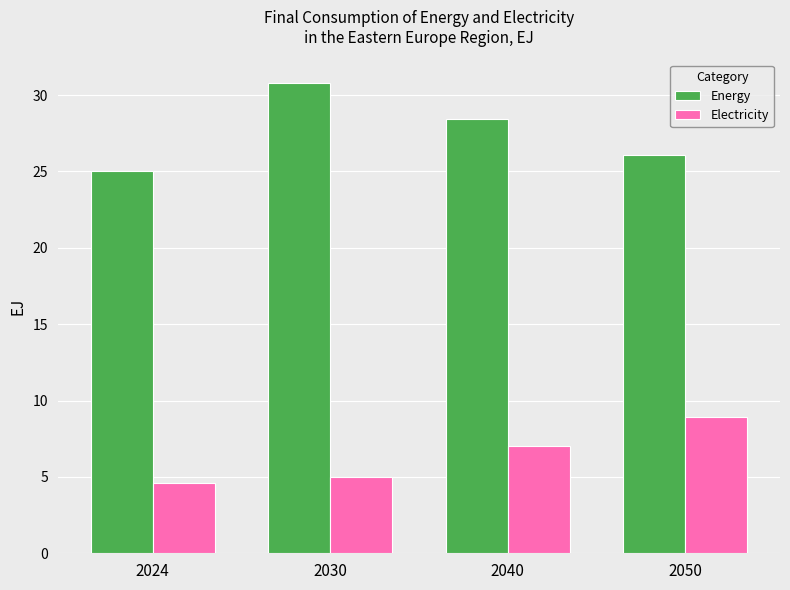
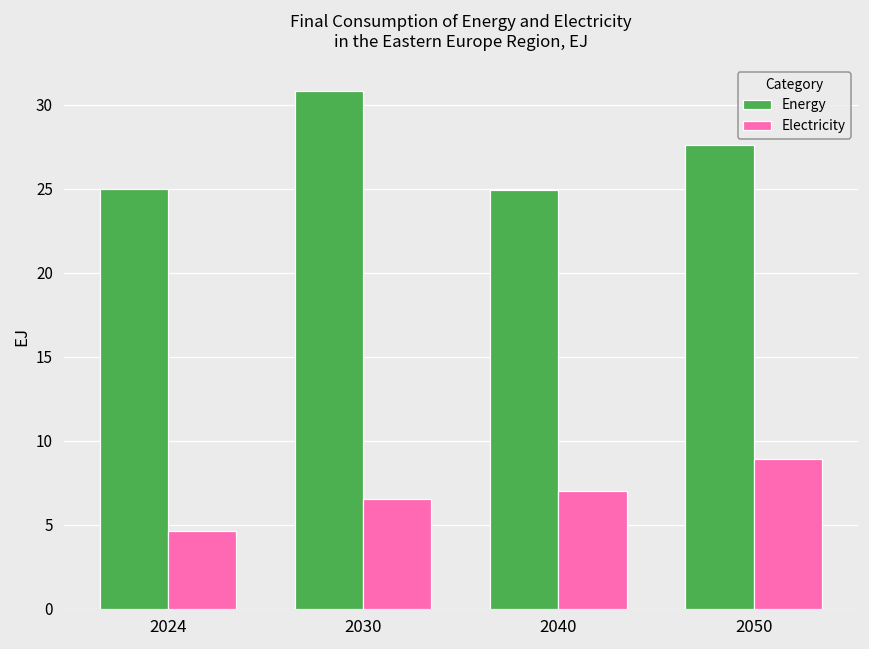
Electricity, 2030: 5.0 -> 6.5
Energy, 2040: 28.4 -> 24.9
Energy, 2050: 26.1 -> 27.6
